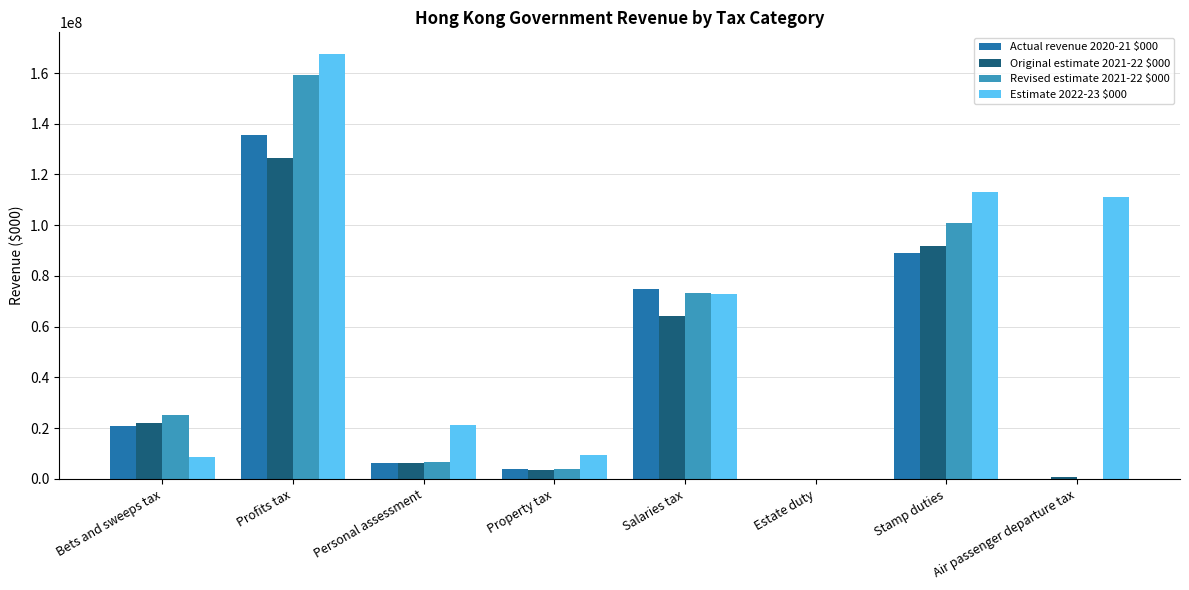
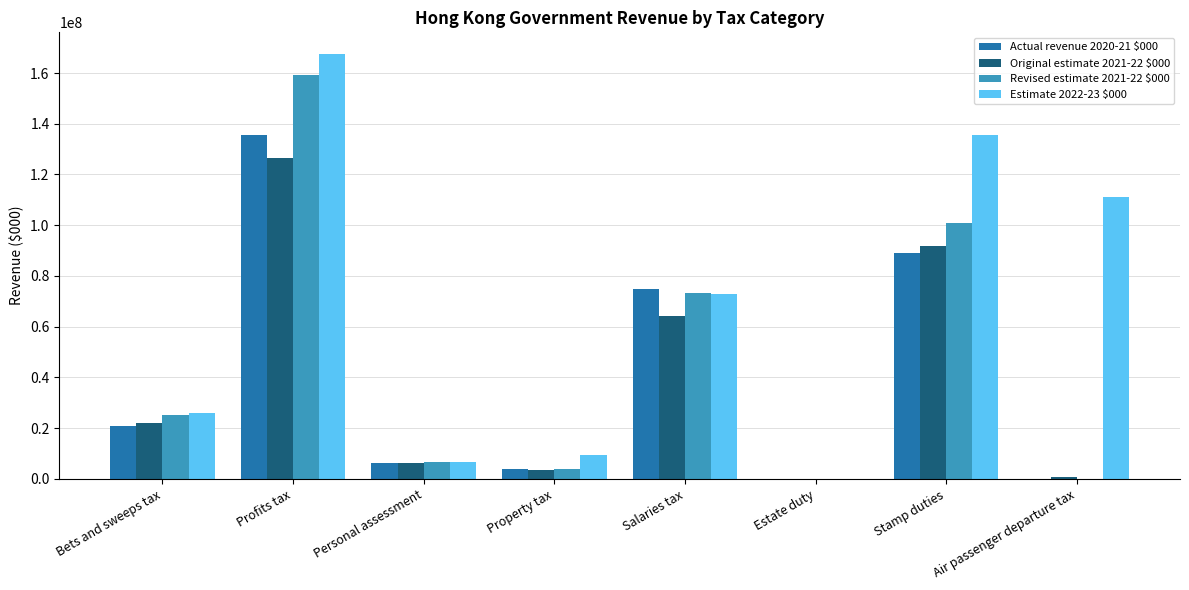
Estimate 2022-23 $000, Bets and sweeps tax: 9000000 -> 26000000
Estimate 2022-23 $000, Personal assessment: 21000000 -> 7000000
Estimate 2022-23 $000, Stamp duties: 113000000 -> 135000000
